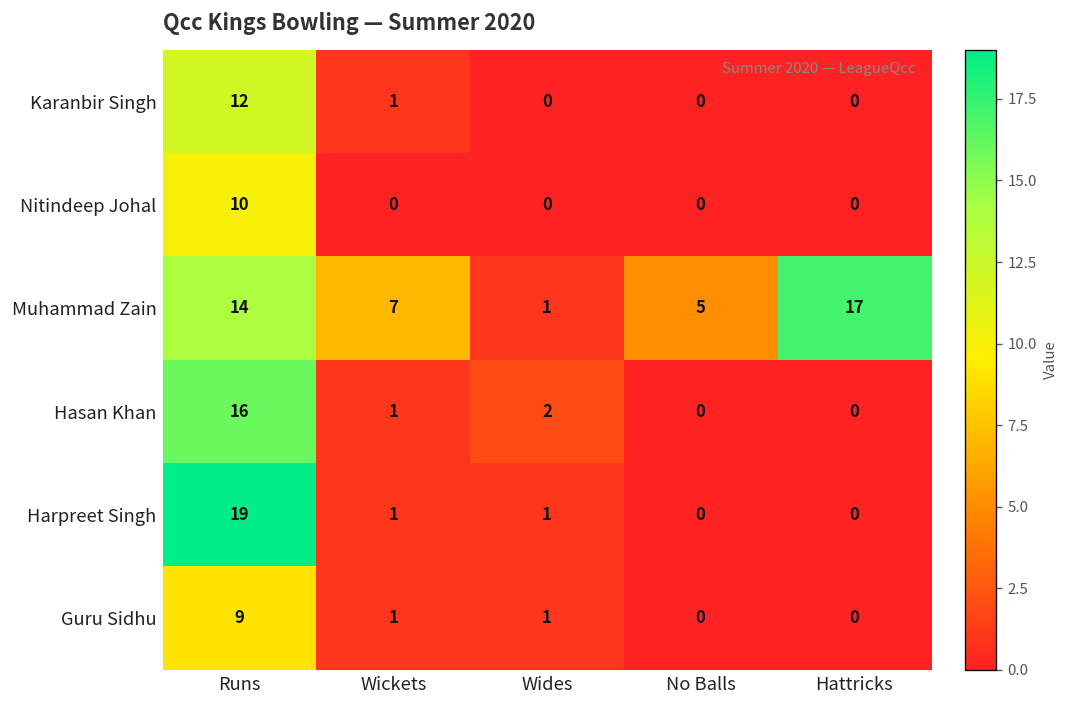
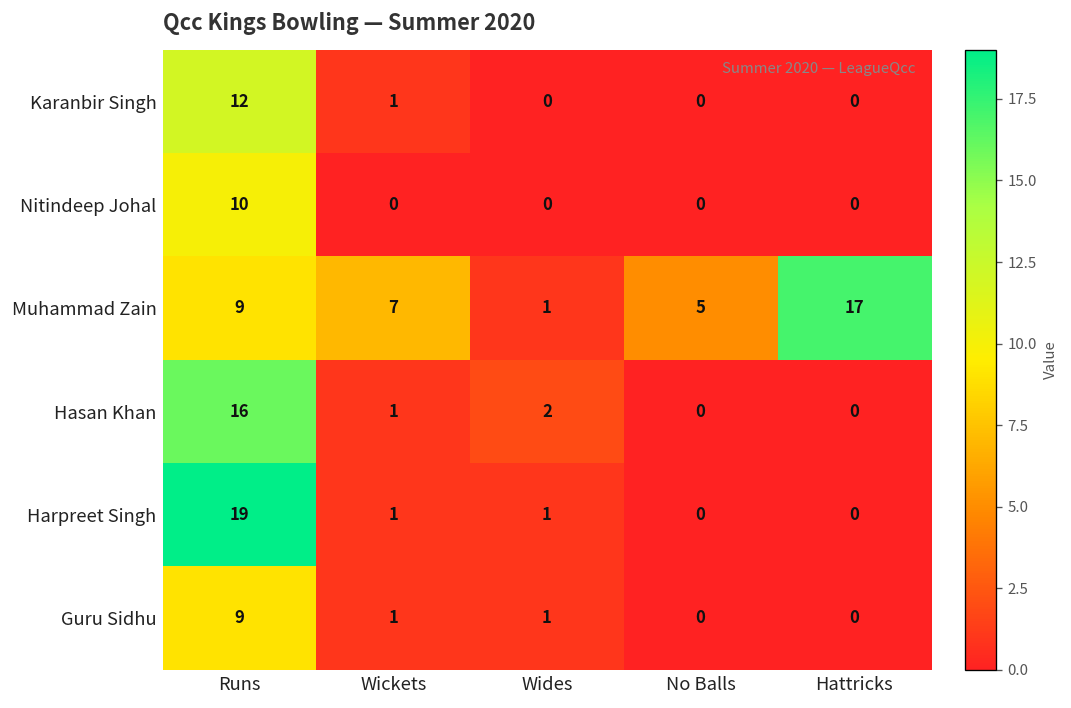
Muhammad Zain, Runs: 14 -> 9
